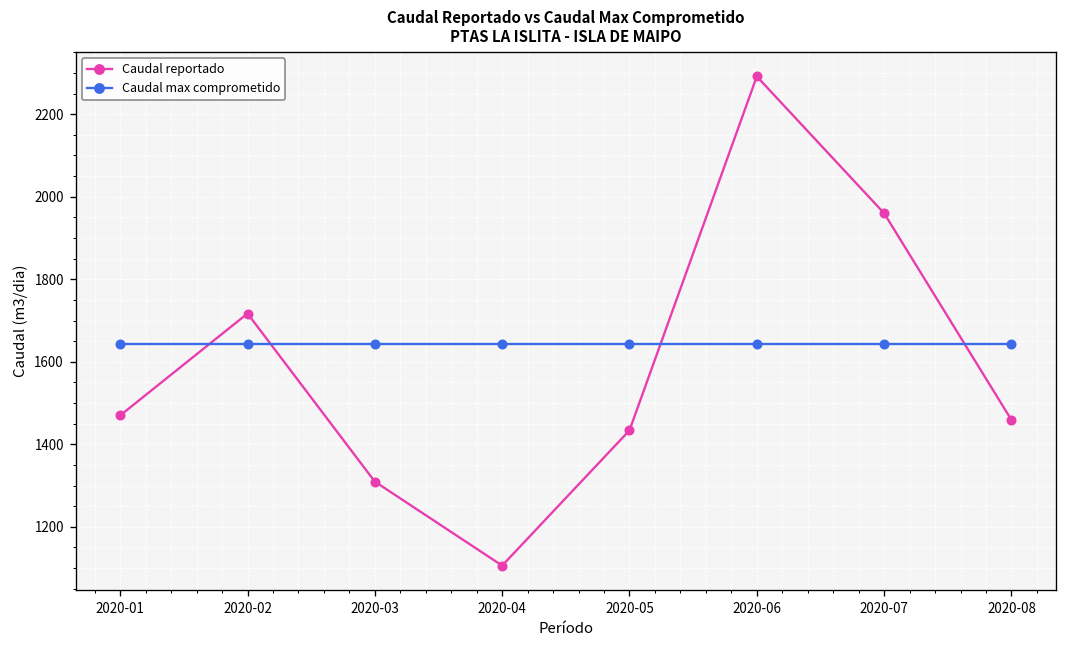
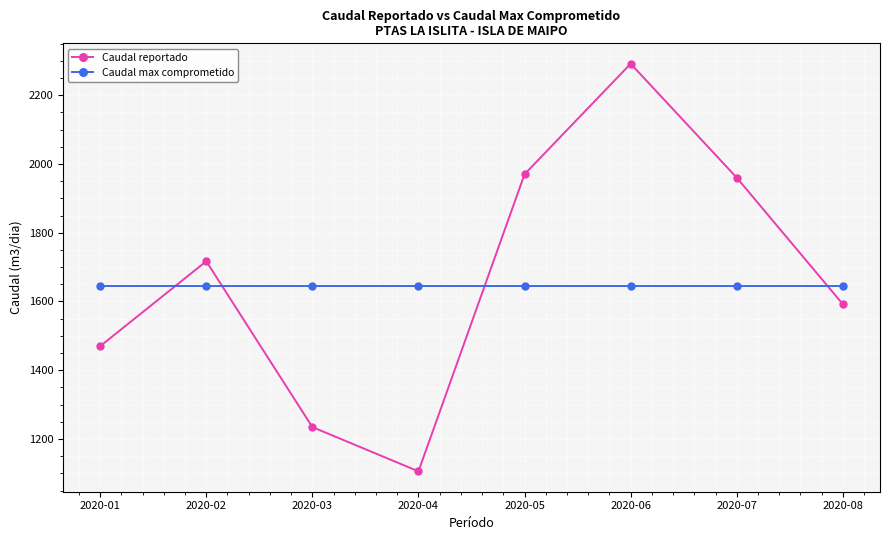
Caudal reportado, 2020-03: 1310 -> 1230
Caudal reportado, 2020-05: 1430 -> 1970
Caudal reportado, 2020-08: 1460 -> 1590
